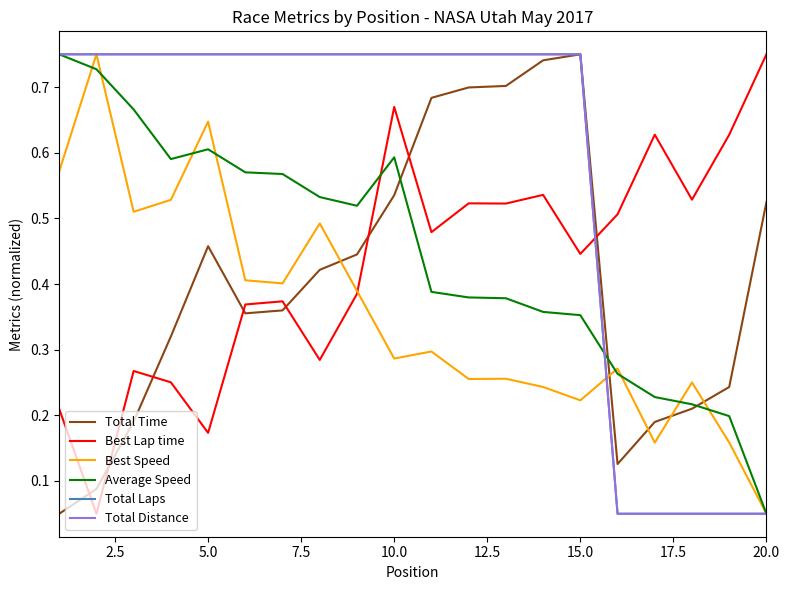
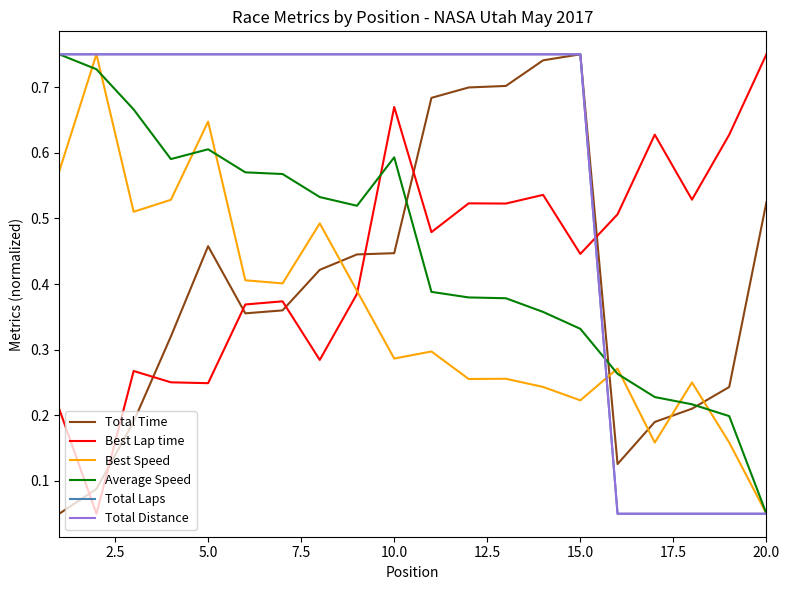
Best Lap time, 5.0: 0.17 -> 0.25
Total Time, 10.0: 0.54 -> 0.45
Average Speed, 15.0: 0.35 -> 0.33
